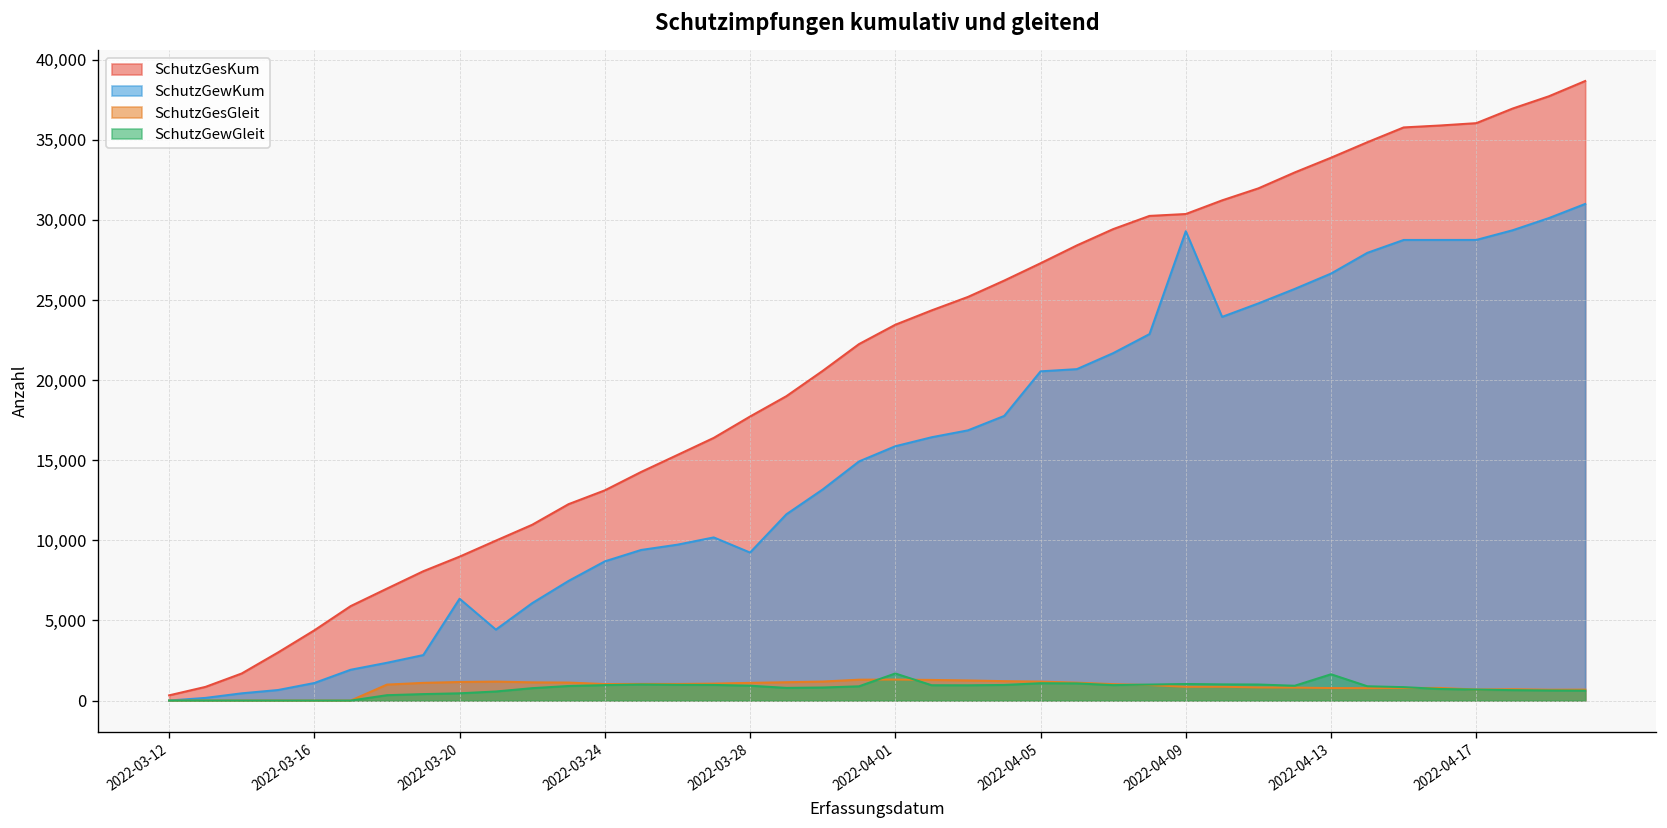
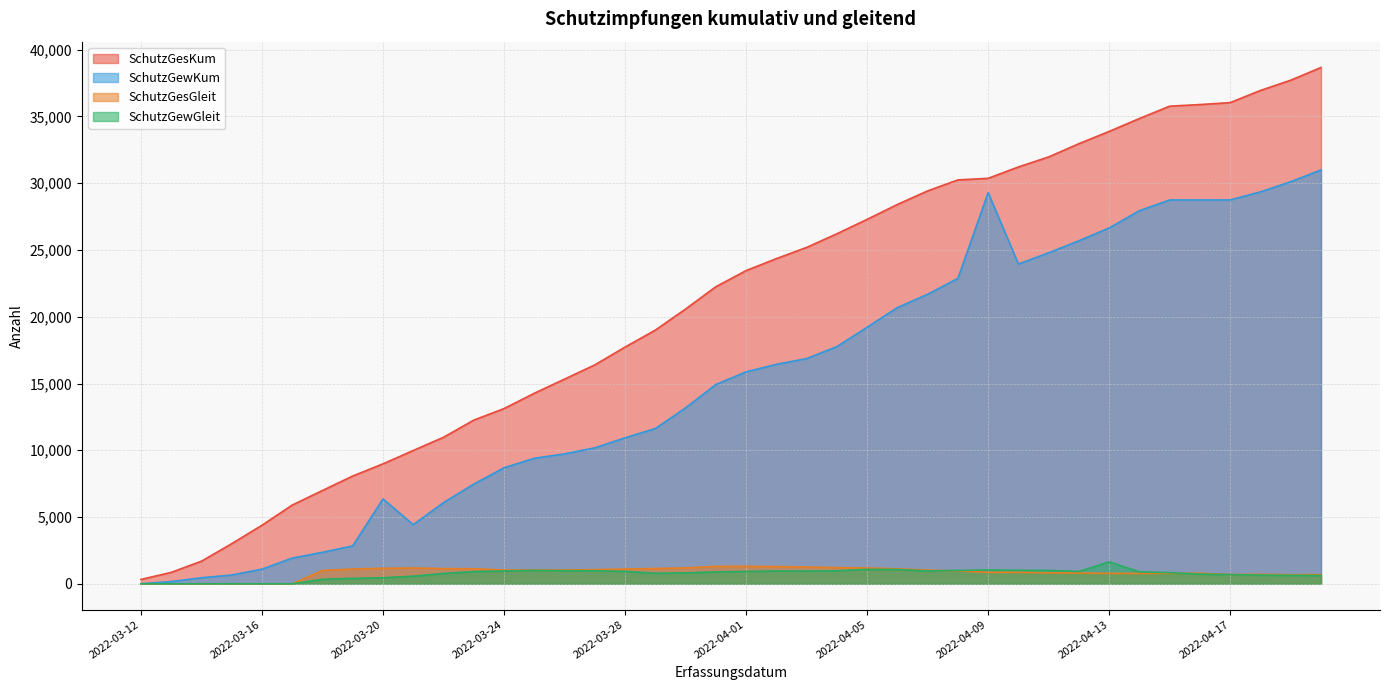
SchutzGewKum, 2022-03-28: 9,200 -> 10,900
SchutzGewGleit, 2022-04-01: 1,700 -> 900
SchutzGewKum, 2022-04-05: 20,500 -> 19,200
